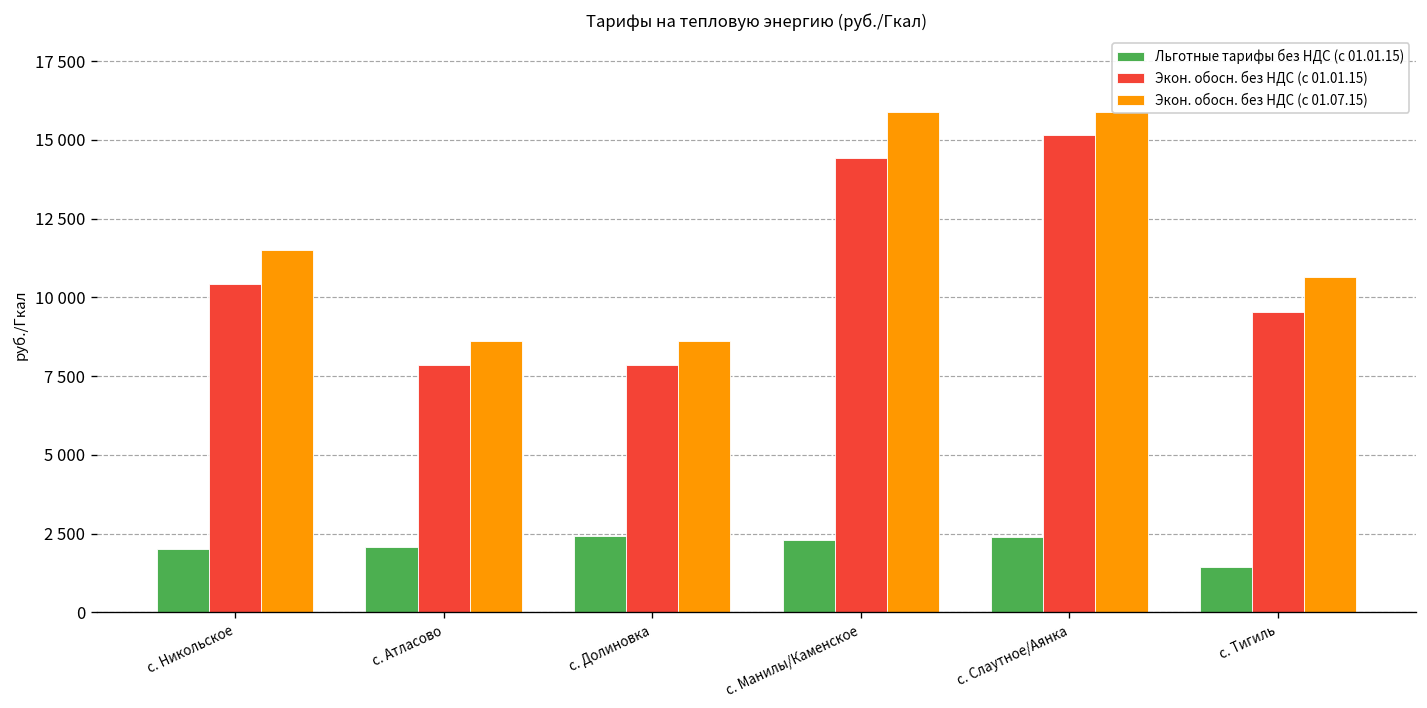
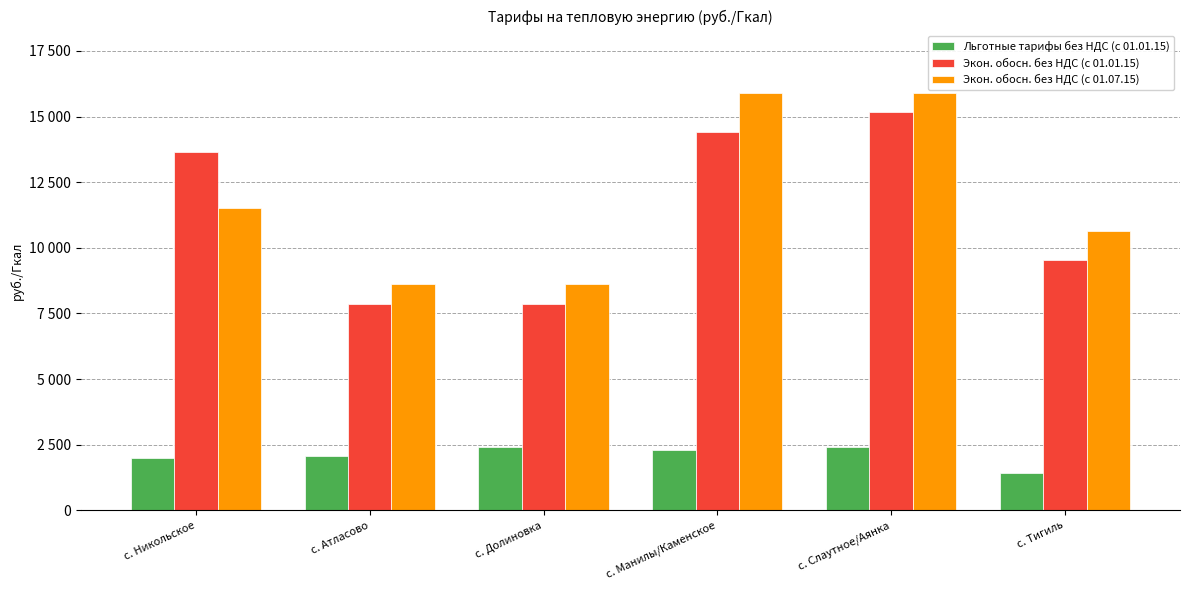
Экон. обосн. без НДС (с 01.01.15), с. Никольское: 10400 -> 13700
